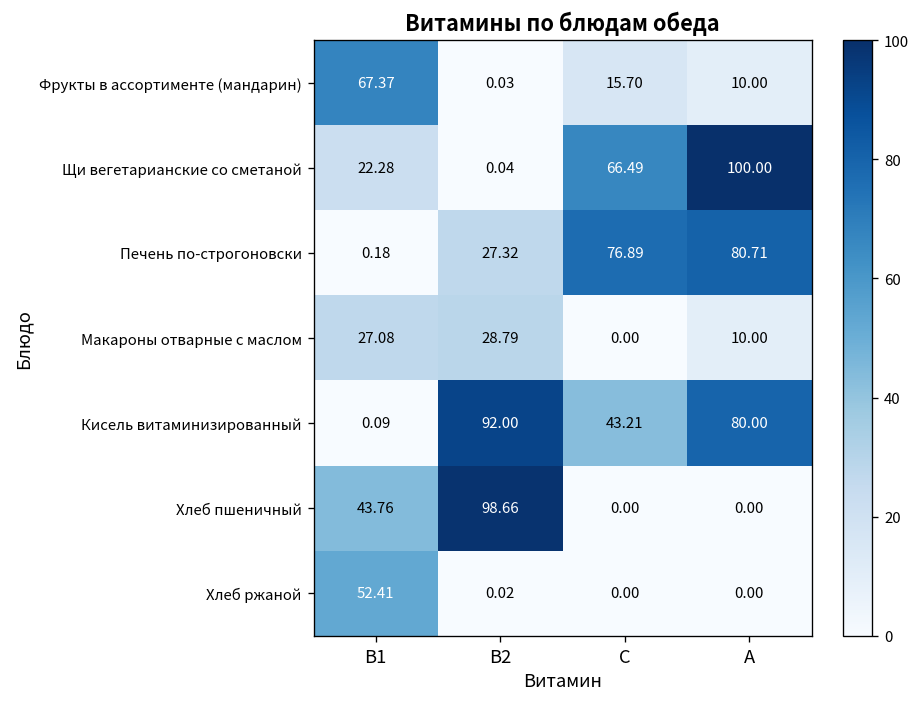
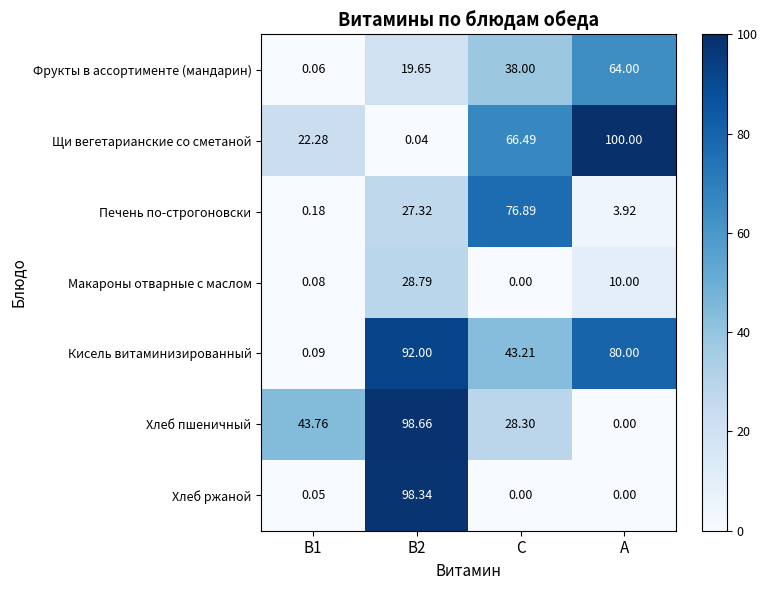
Фрукты в ассортименте (мандарин), B1: 67.37 -> 0.06
Фрукты в ассортименте (мандарин), B2: 0.03 -> 19.65
Фрукты в ассортименте (мандарин), C: 15.70 -> 38.00
Фрукты в ассортименте (мандарин), A: 10.00 -> 64.00
Печень по-строгоновски, A: 80.71 -> 3.92
Макароны отварные с маслом, B1: 27.08 -> 0.08
Хлеб пшеничный, C: 0.00 -> 28.30
Хлеб ржаной, B1: 52.41 -> 0.05
Хлеб ржаной, B2: 0.02 -> 98.34
